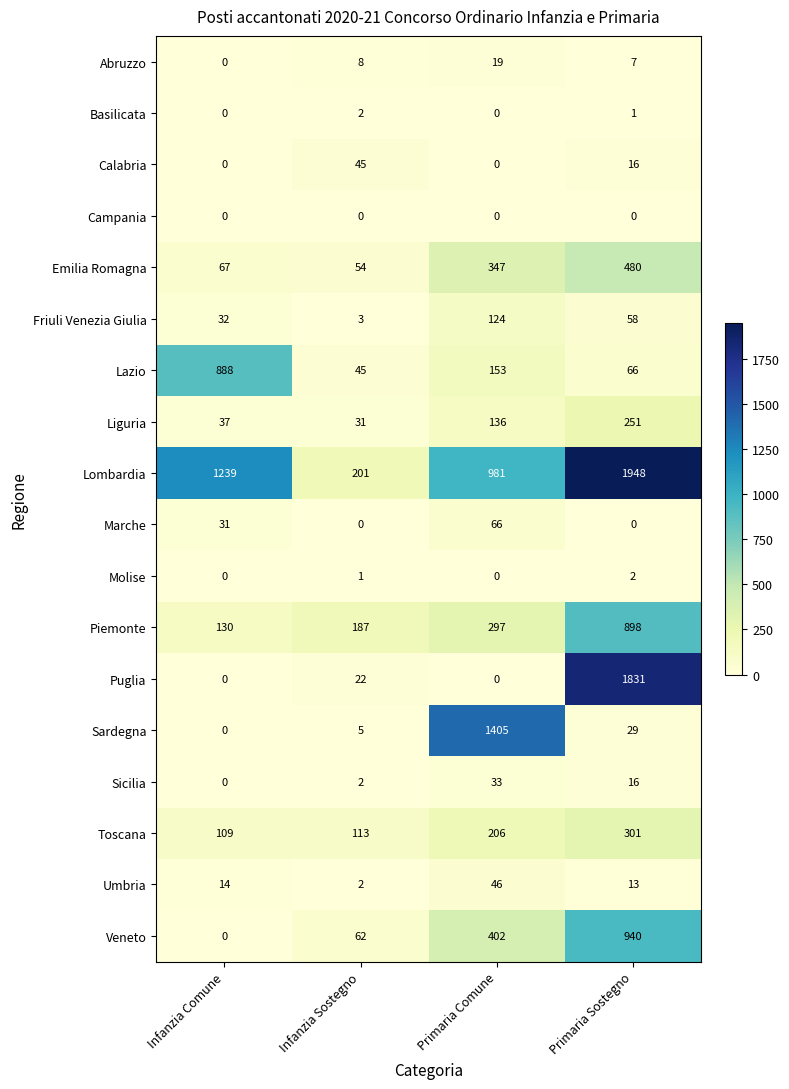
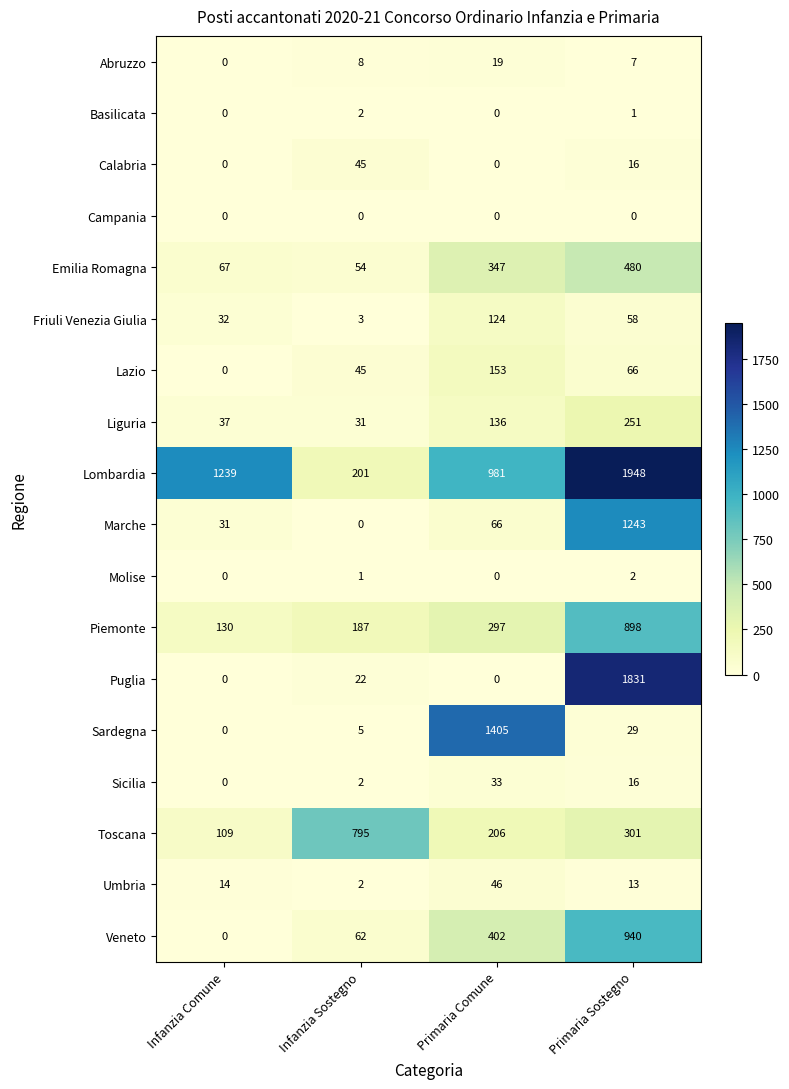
Lazio, Infanzia Comune: 888 -> 0
Marche, Primaria Sostegno: 0 -> 1243
Toscana, Infanzia Sostegno: 113 -> 795
